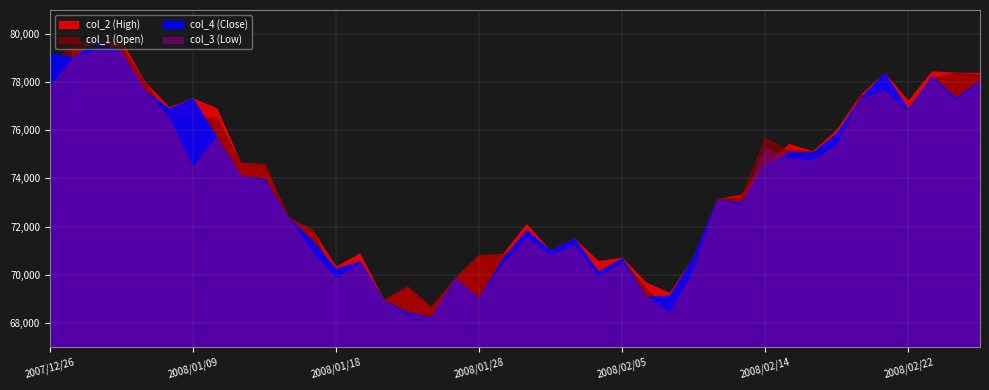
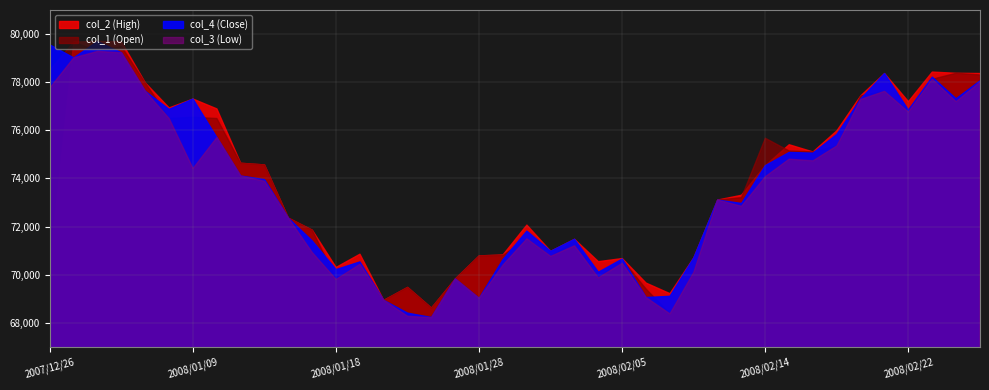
col_4 (Close), 2007/12/26: 79,200 -> 79,500
col_3 (Low), 2008/02/14: 75,200 -> 74,100
